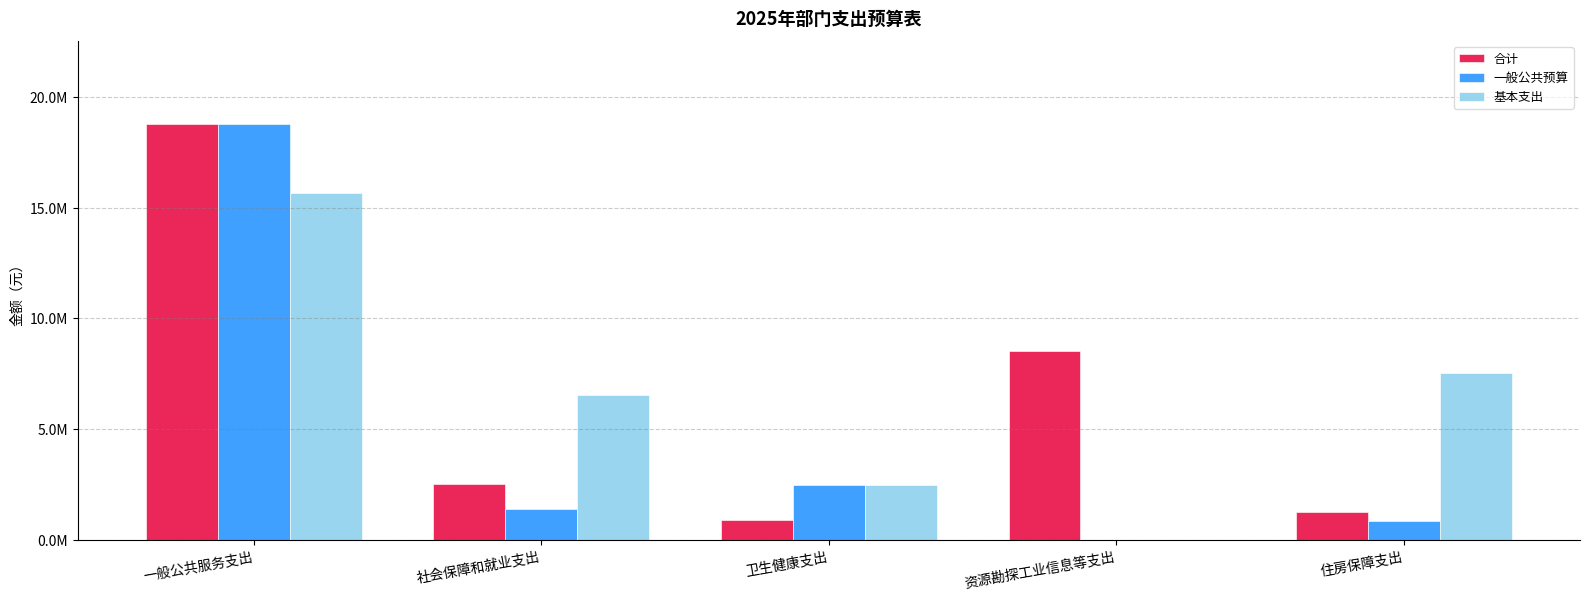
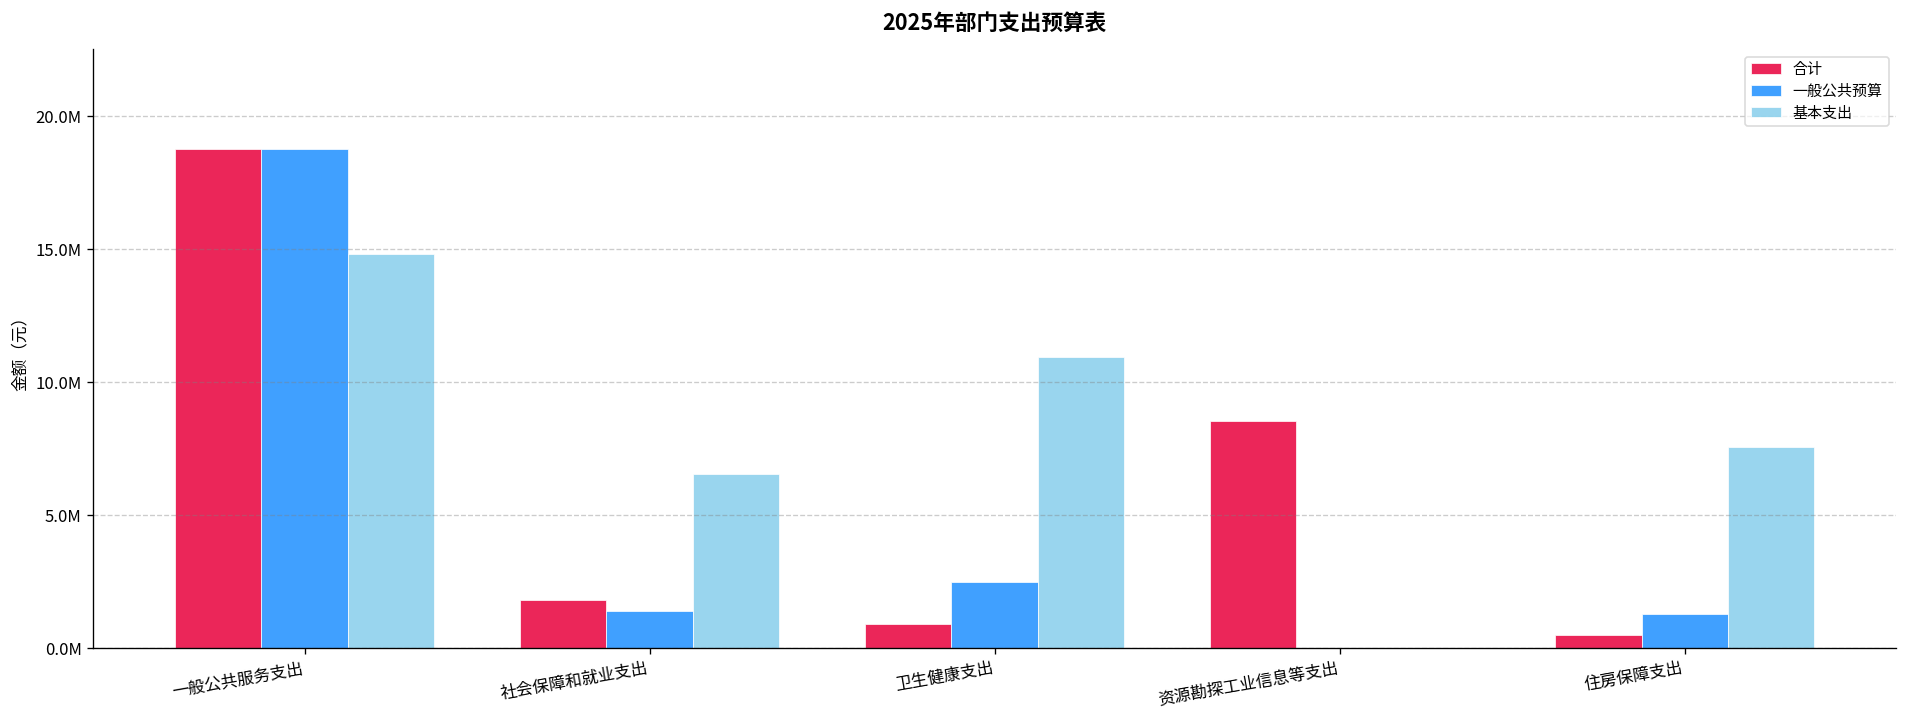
基本支出, 一般公共服务支出: 15600000 -> 14800000
合计, 社会保障和就业支出: 2500000 -> 1800000
基本支出, 卫生健康支出: 2500000 -> 10900000
合计, 住房保障支出: 1300000 -> 500000
一般公共预算, 住房保障支出: 900000 -> 1300000
